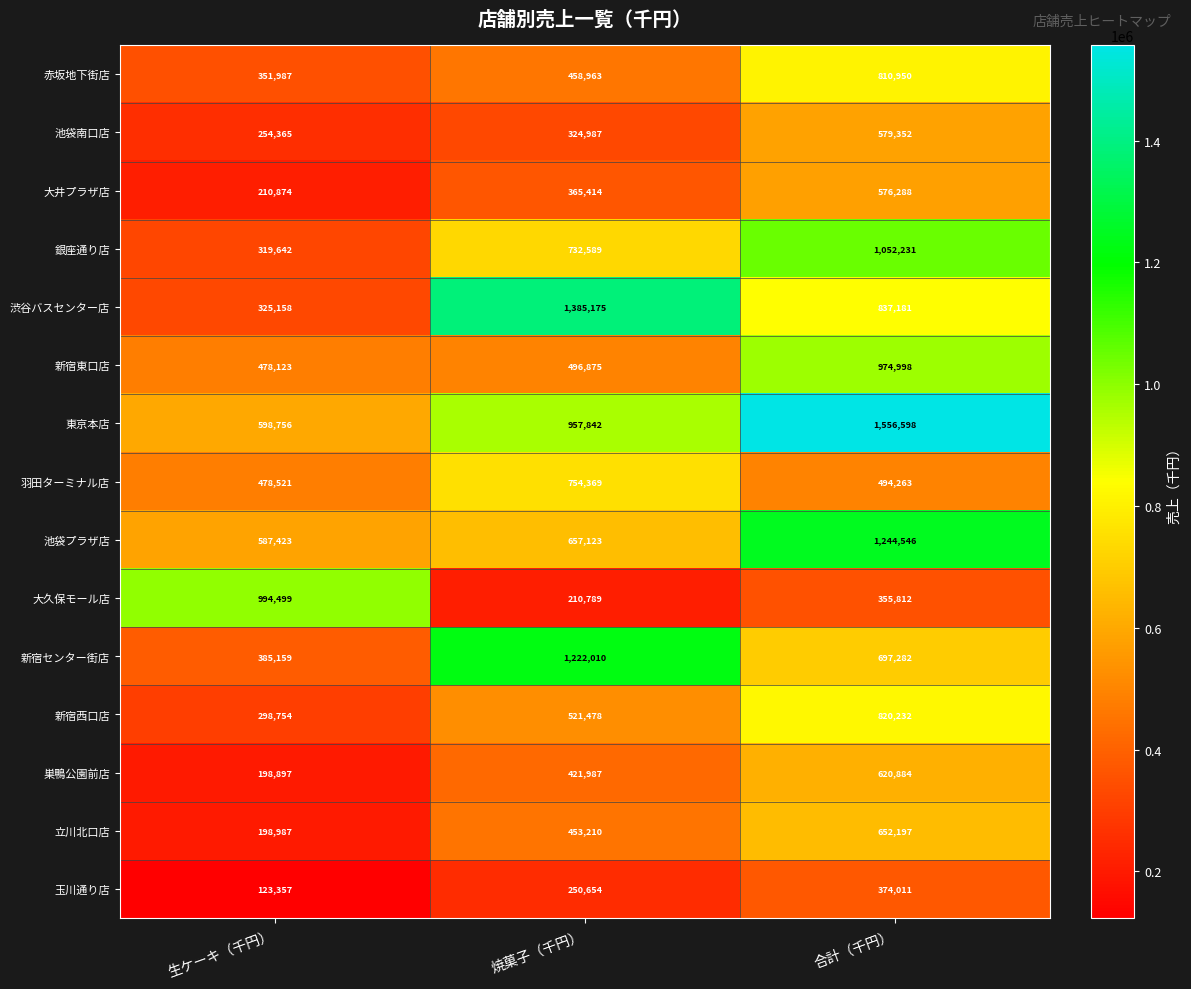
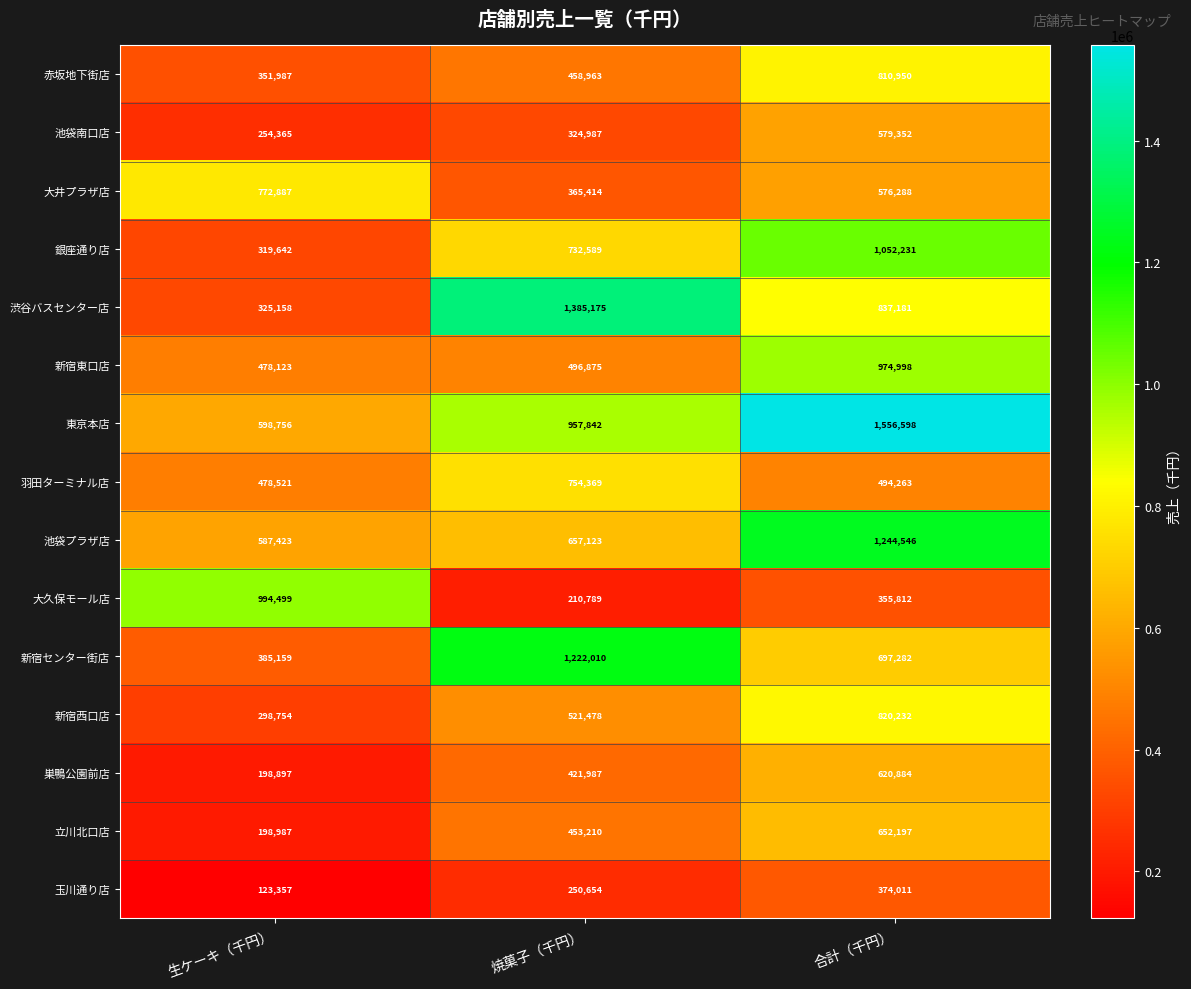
大井プラザ店, 生ケーキ（千円）: 210,874 -> 772,887
